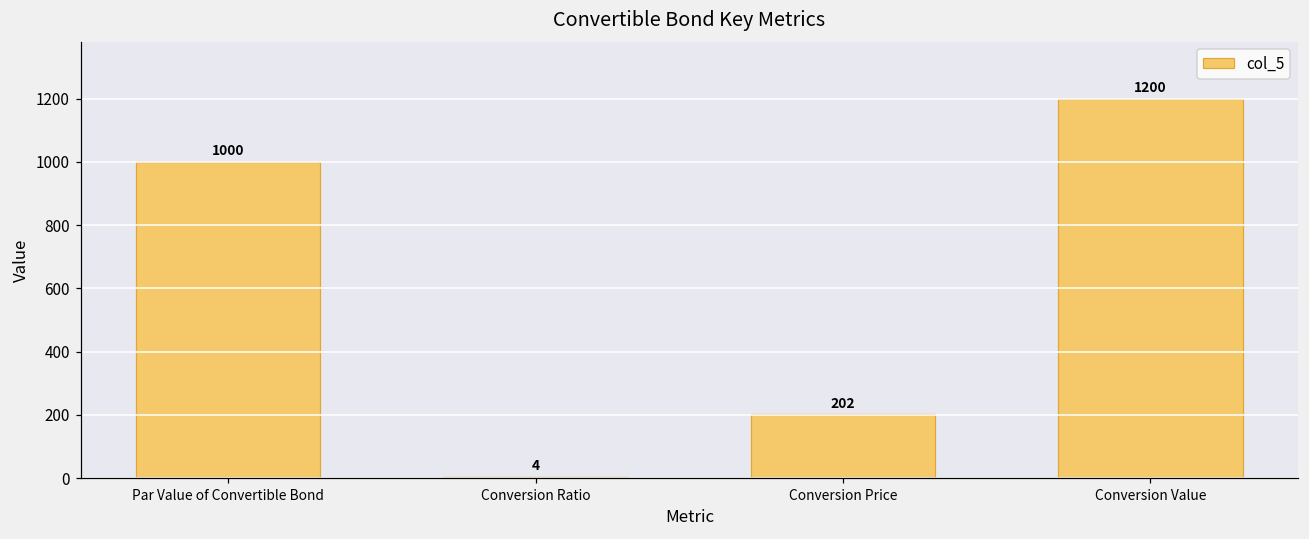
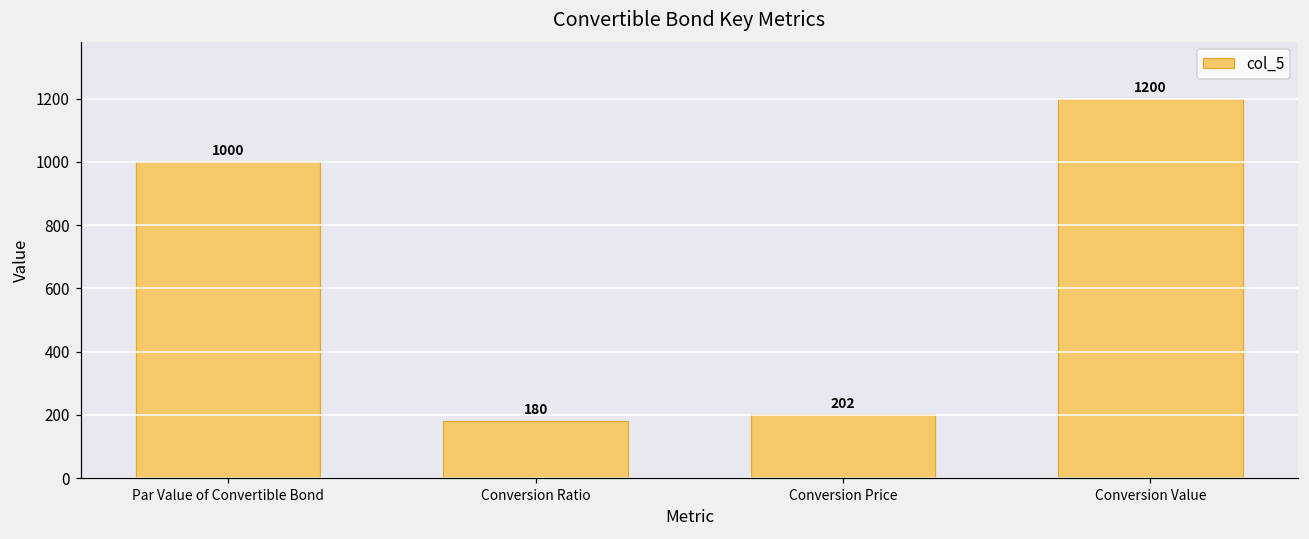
Conversion Ratio: 4 -> 180
